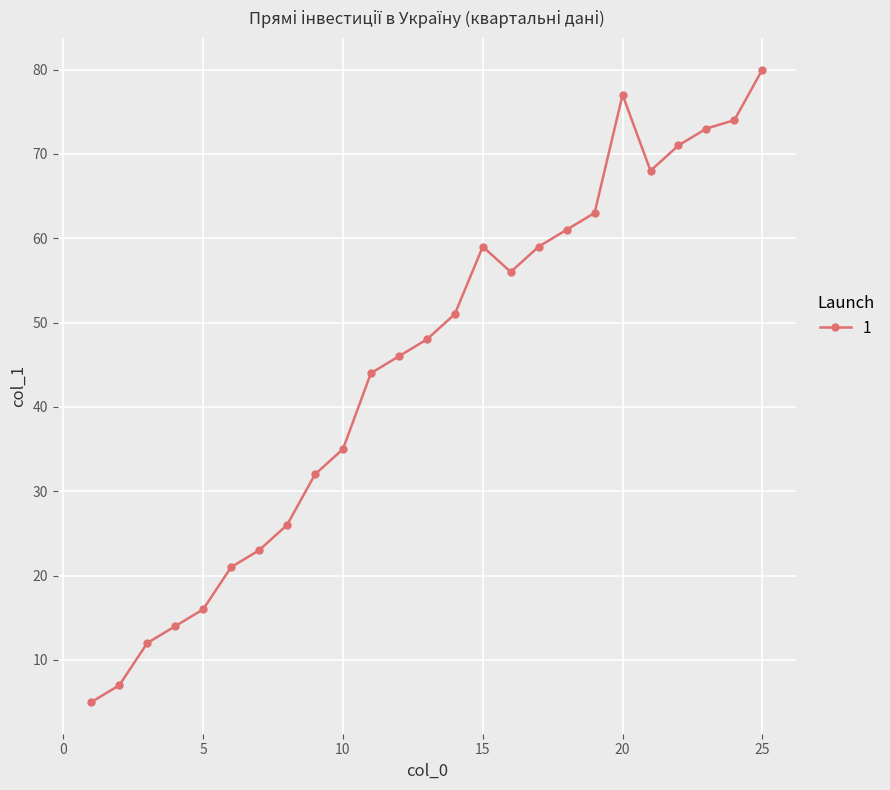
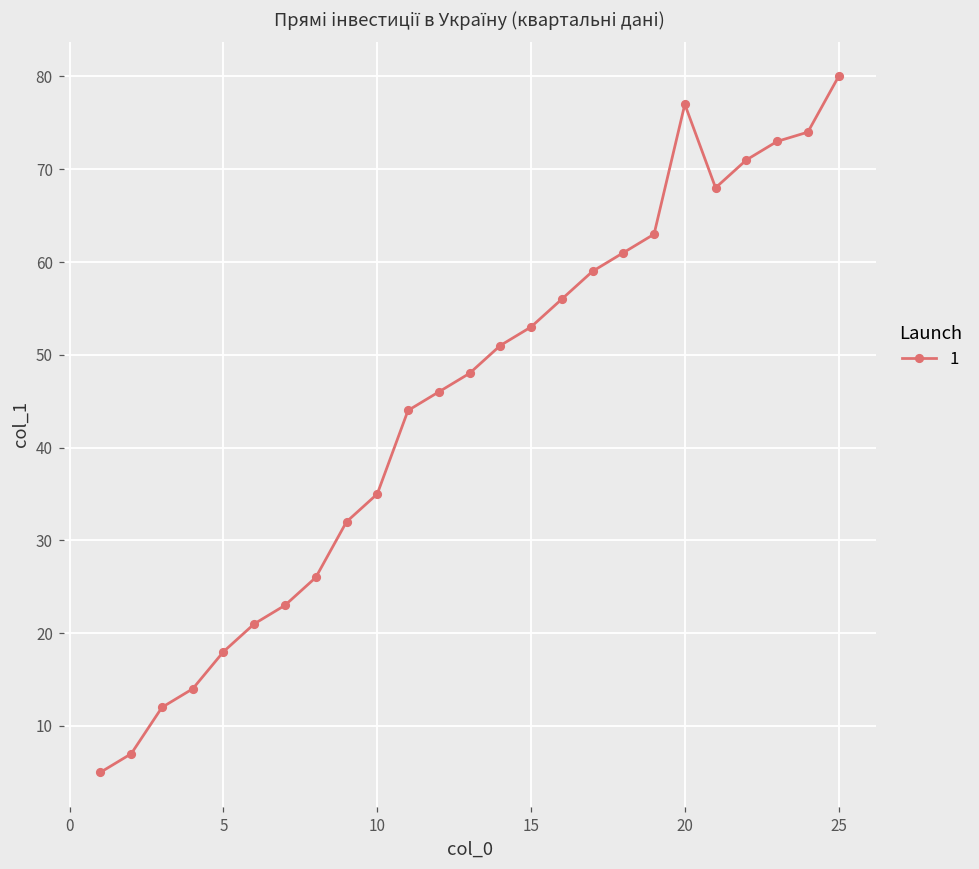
5: 16 -> 18
15: 59 -> 53
